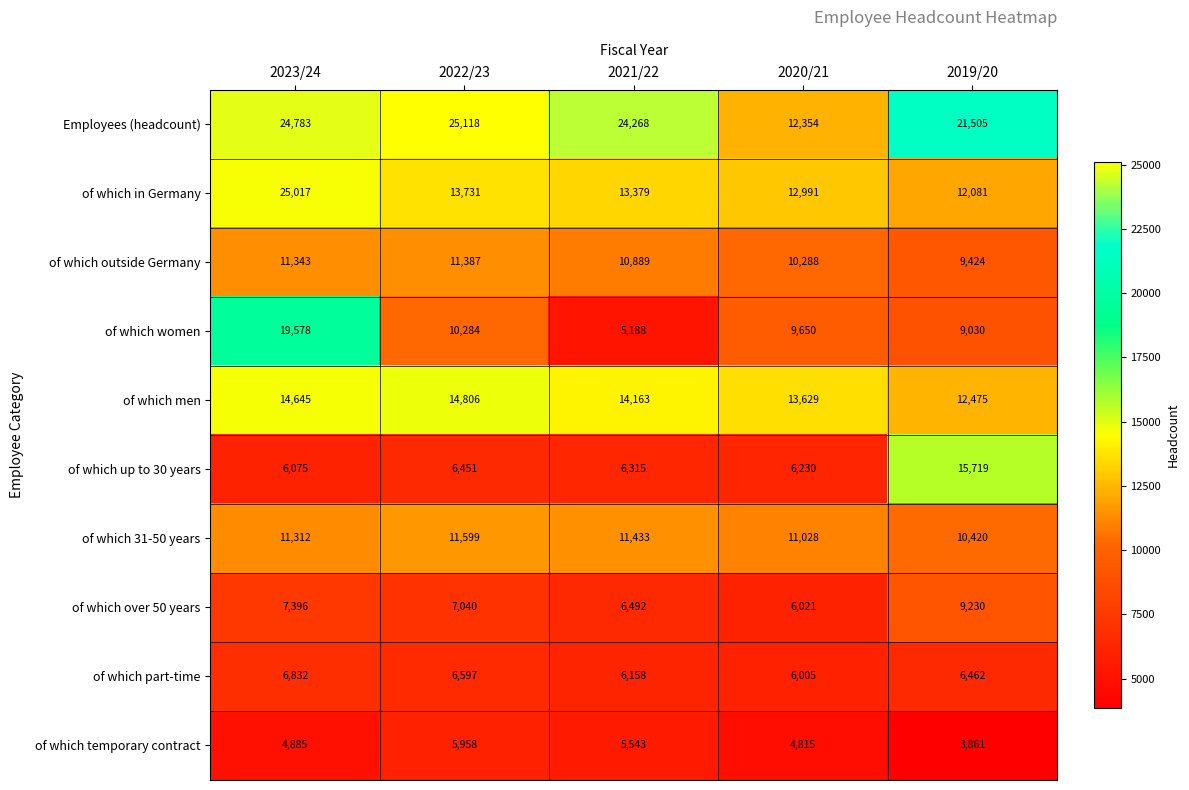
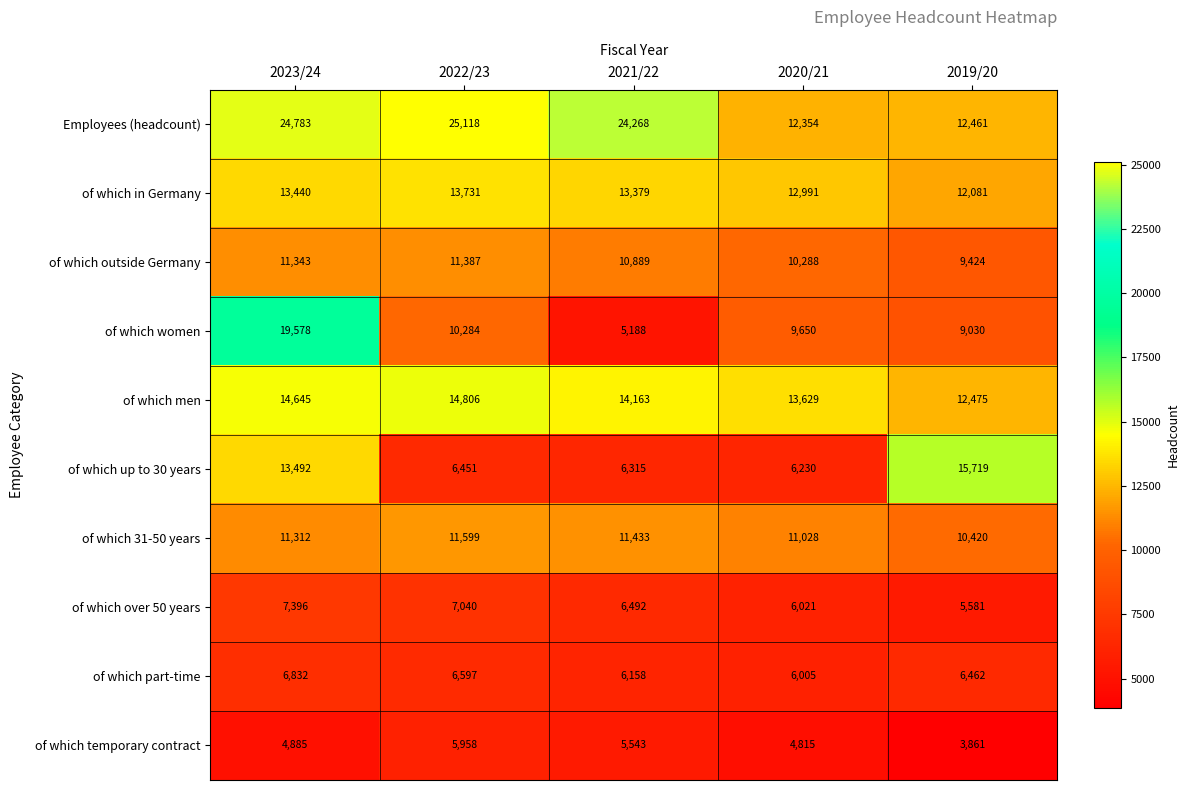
Employees (headcount), 2019/20: 21,505 -> 12,461
of which in Germany, 2023/24: 25,017 -> 13,440
of which up to 30 years, 2023/24: 6,075 -> 13,492
of which over 50 years, 2019/20: 9,230 -> 5,581
